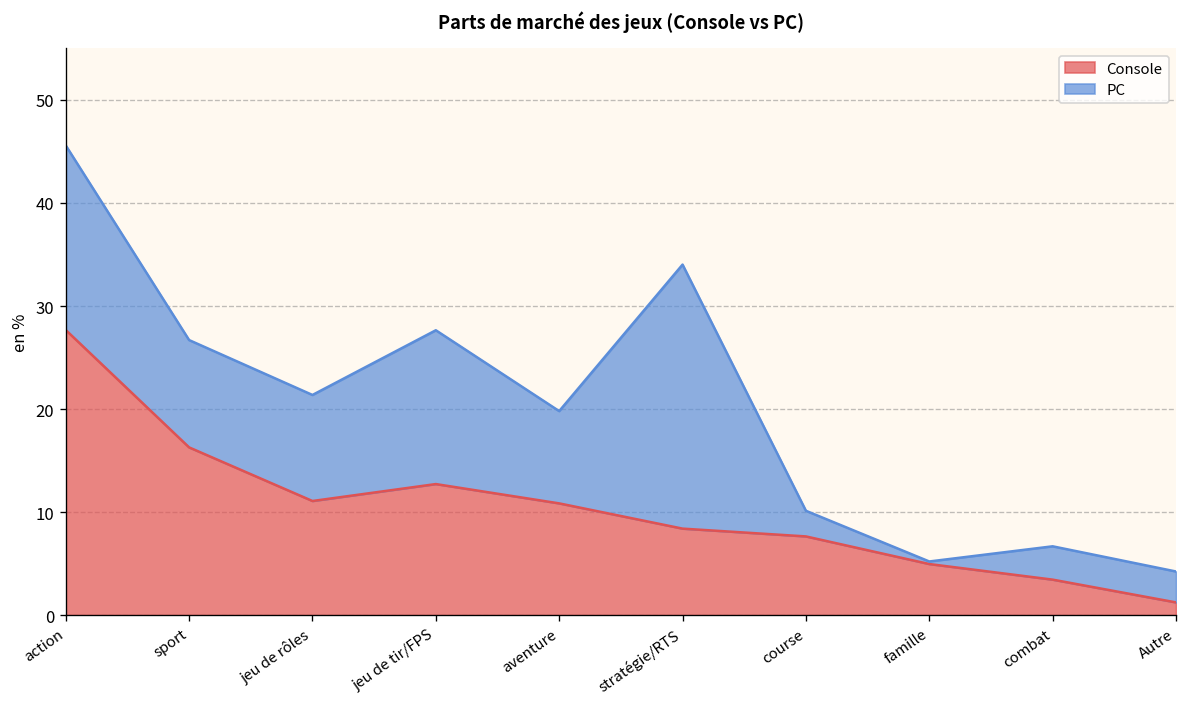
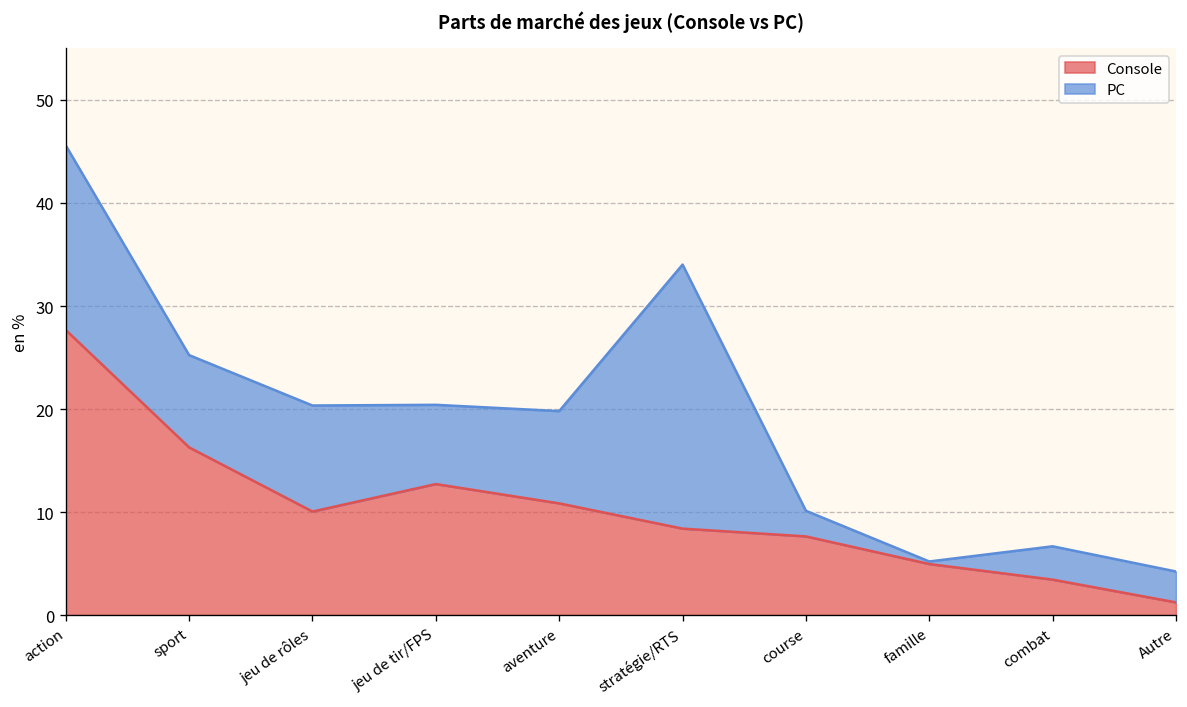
PC, sport: 10 -> 9
Console, jeu de rôles: 11 -> 10
PC, jeu de tir/FPS: 15 -> 8
